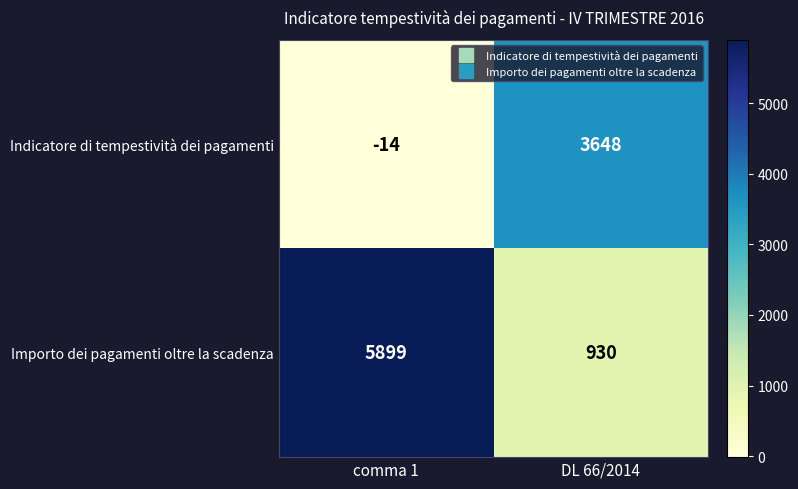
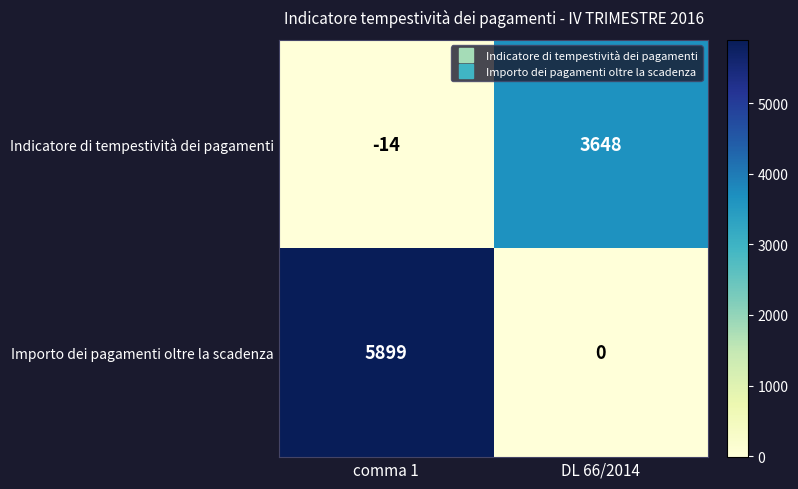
Importo dei pagamenti oltre la scadenza, DL 66/2014: 930 -> 0
